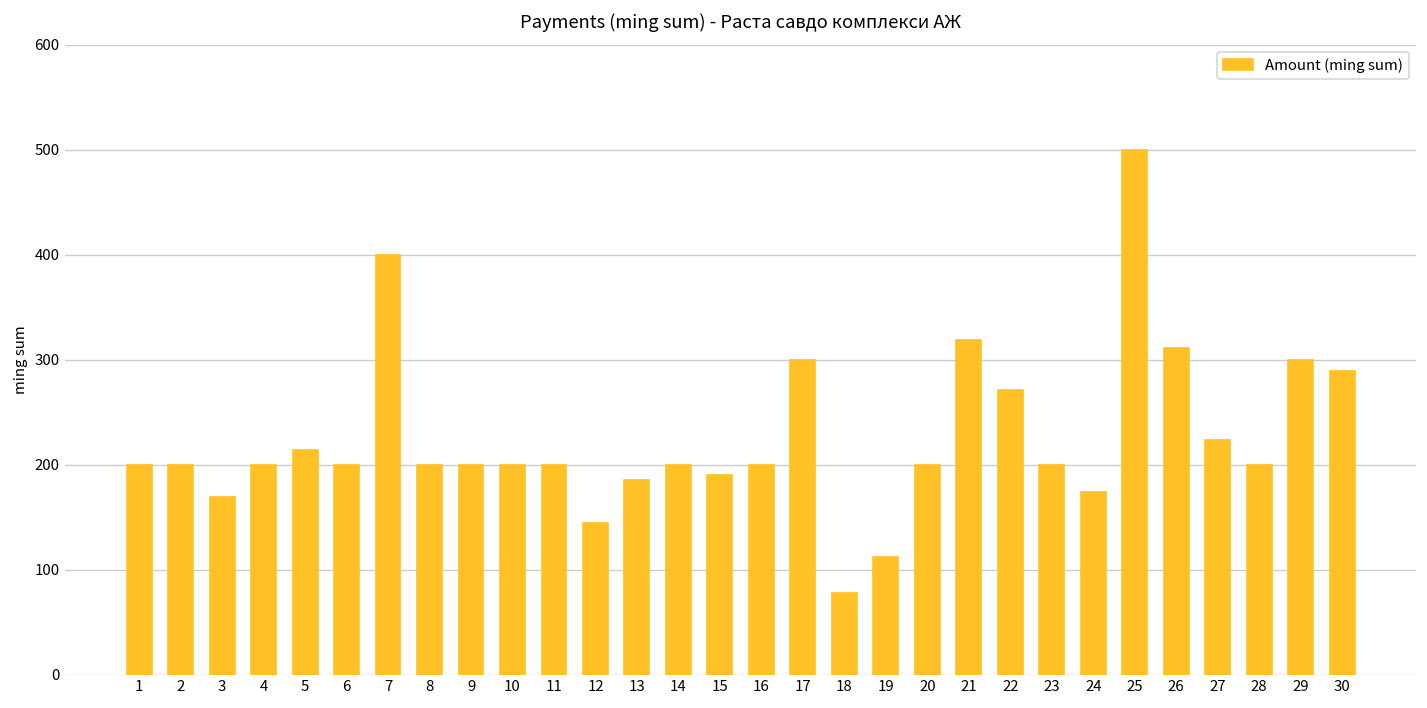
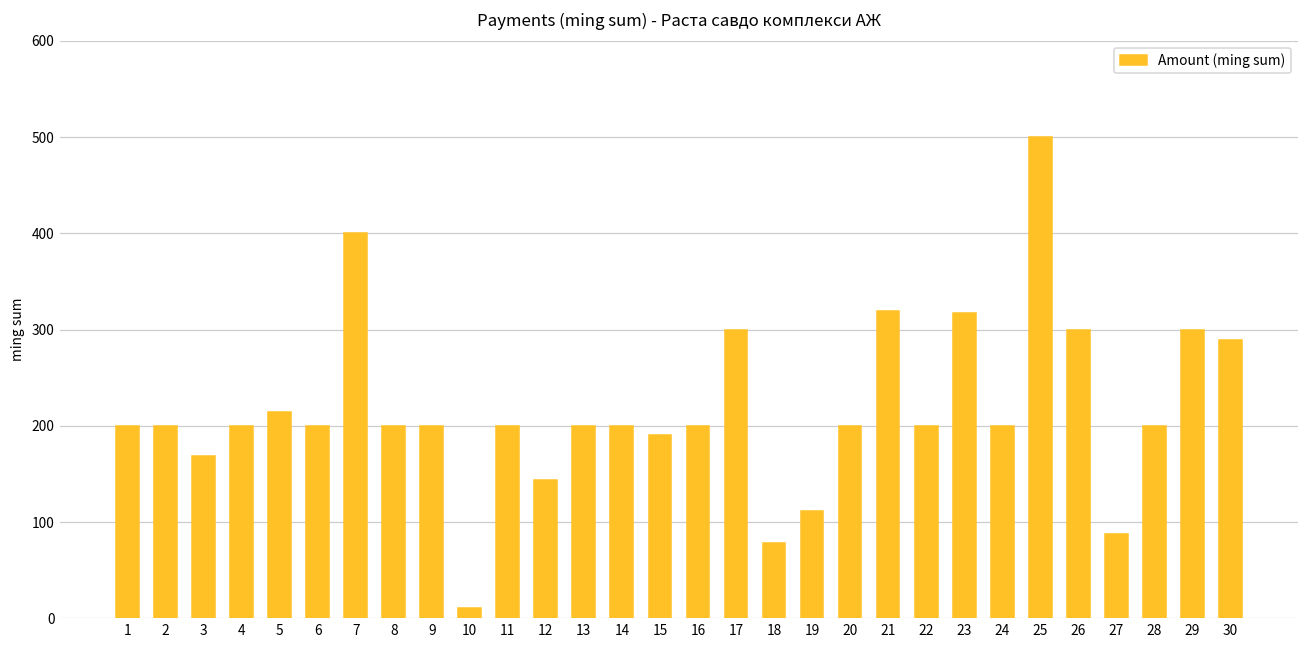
10: 200 -> 10
13: 190 -> 200
22: 270 -> 200
23: 200 -> 320
24: 170 -> 200
26: 310 -> 300
27: 220 -> 90
